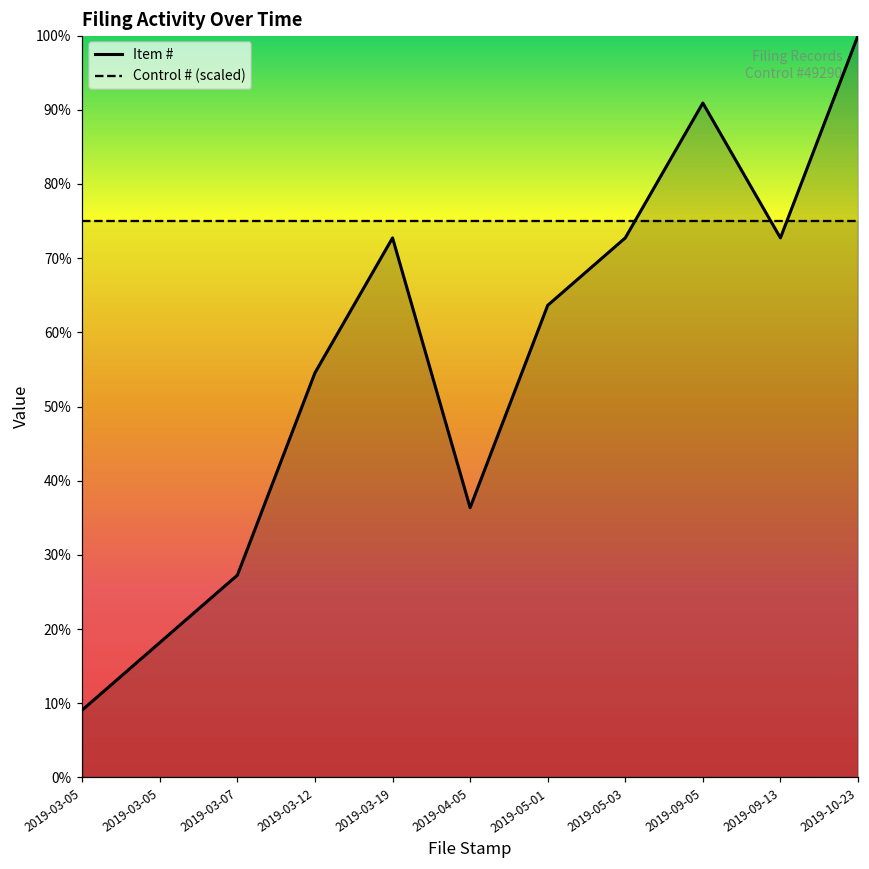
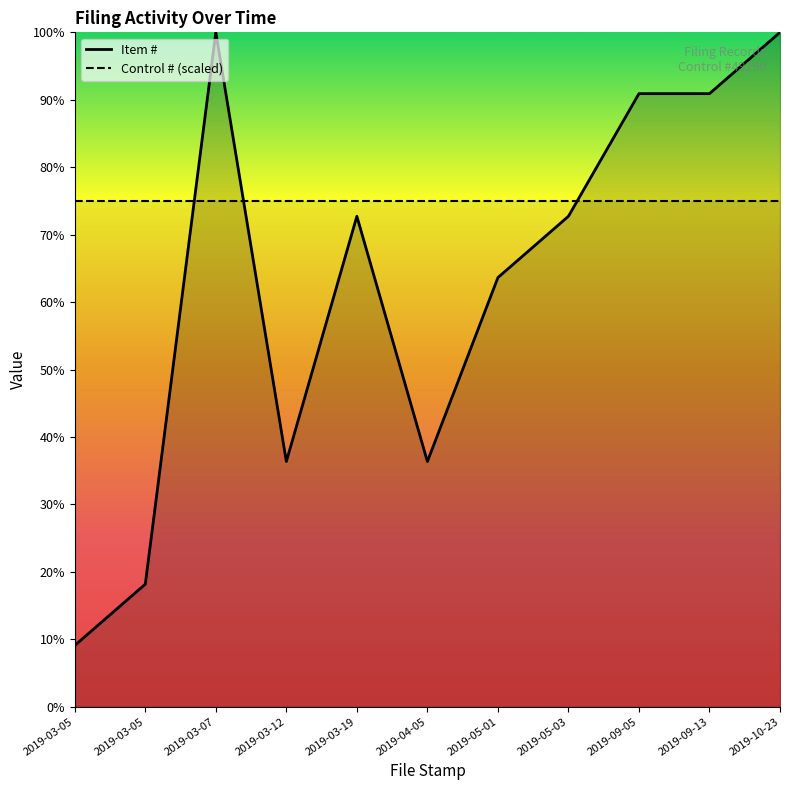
Item #, 2019-03-07: 27% -> 100%
Item #, 2019-03-12: 55% -> 36%
Item #, 2019-09-13: 73% -> 91%
